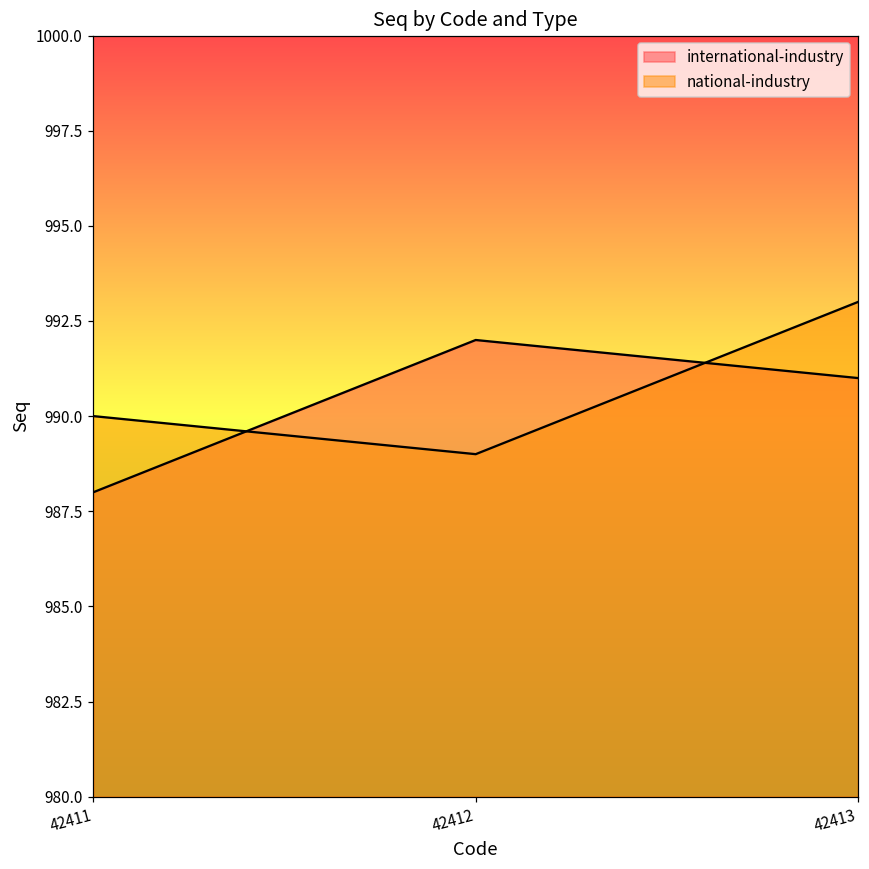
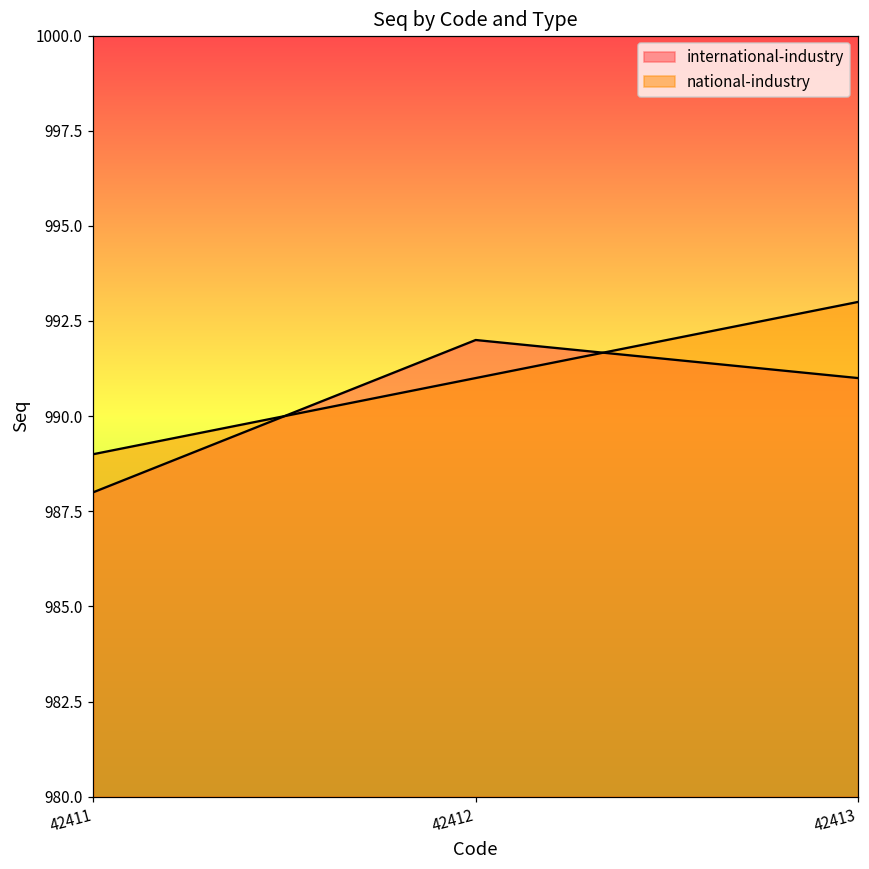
national-industry, 42411: 990 -> 989
national-industry, 42412: 989 -> 991
